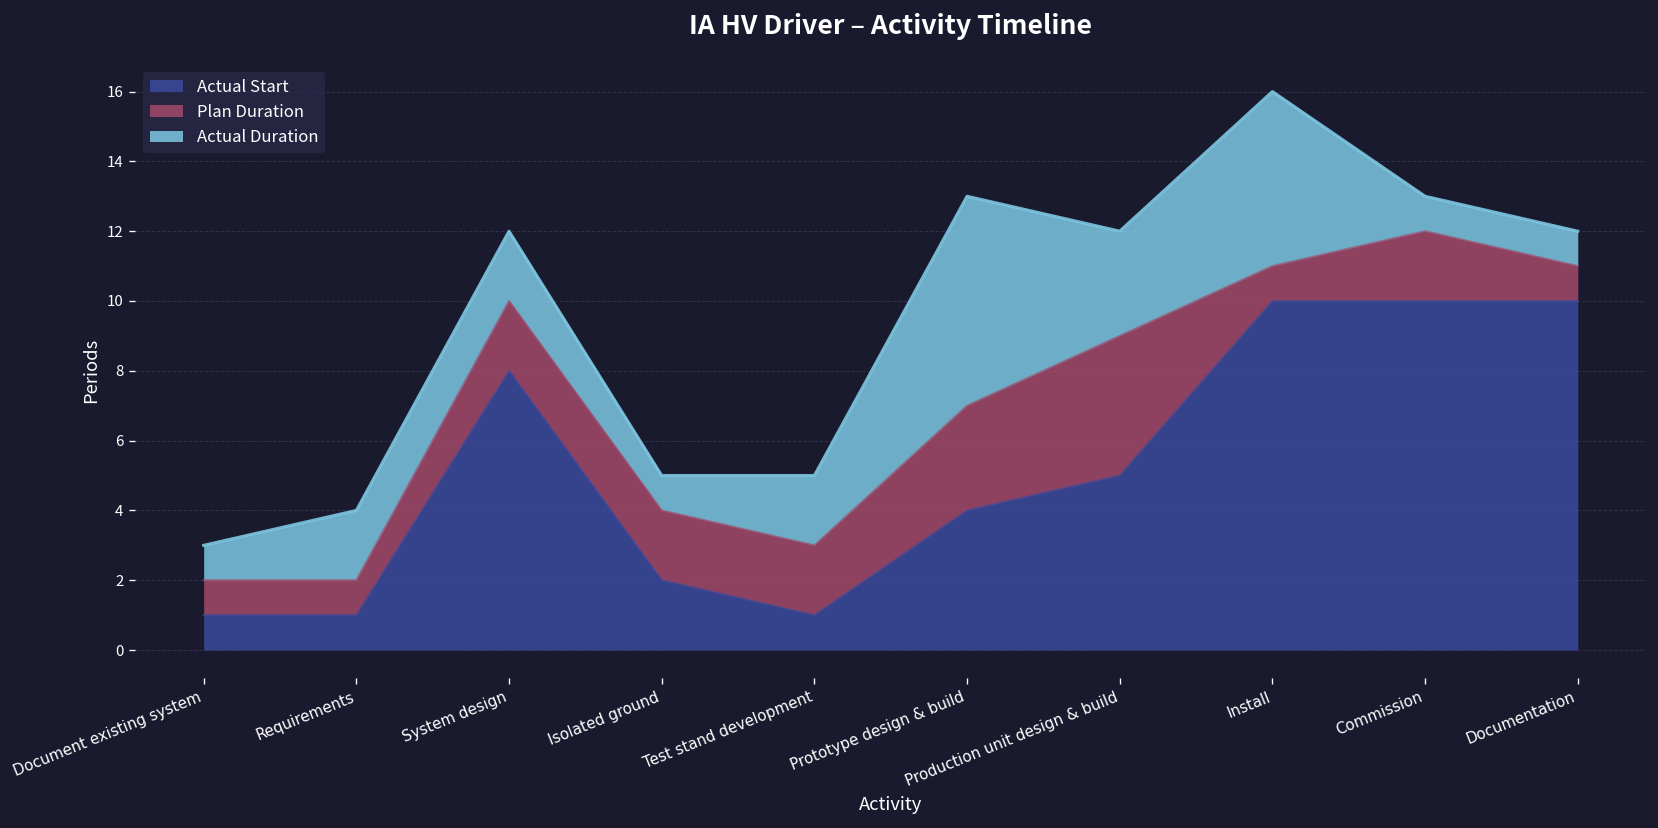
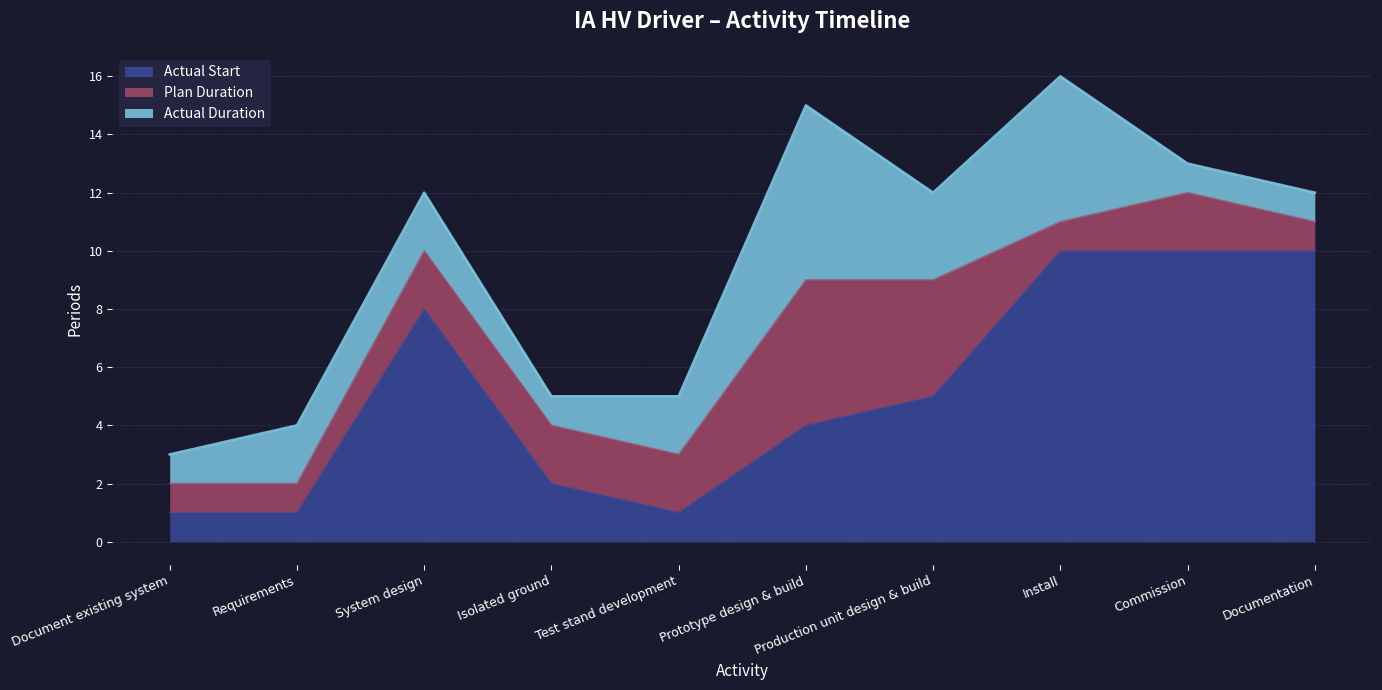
Plan Duration, Prototype design & build: 3 -> 5
